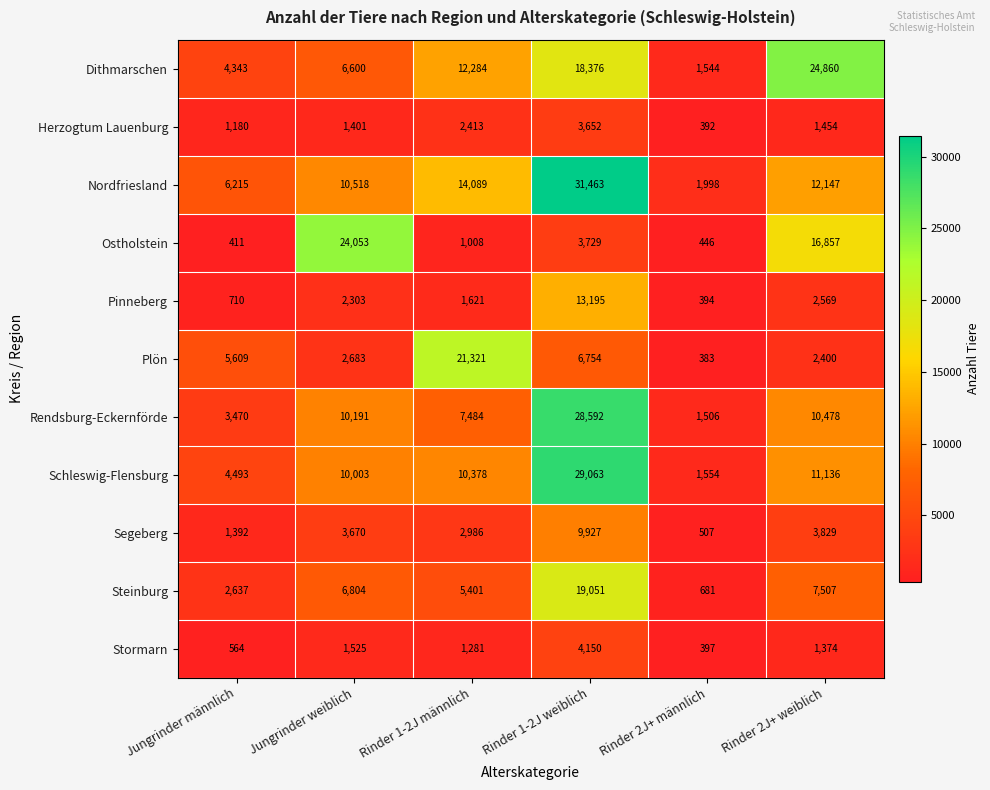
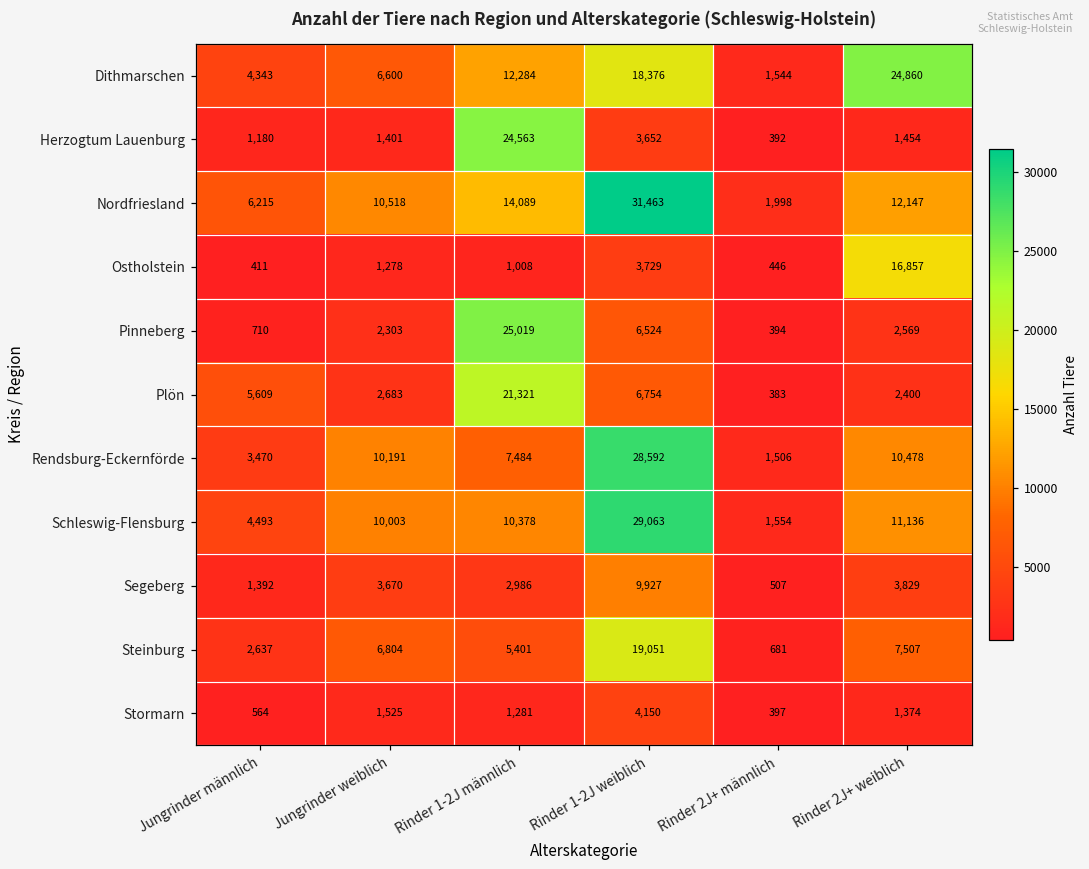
Herzogtum Lauenburg, Rinder 1-2J männlich: 2,413 -> 24,563
Ostholstein, Jungrinder weiblich: 24,053 -> 1,278
Pinneberg, Rinder 1-2J männlich: 1,621 -> 25,019
Pinneberg, Rinder 1-2J weiblich: 13,195 -> 6,524
